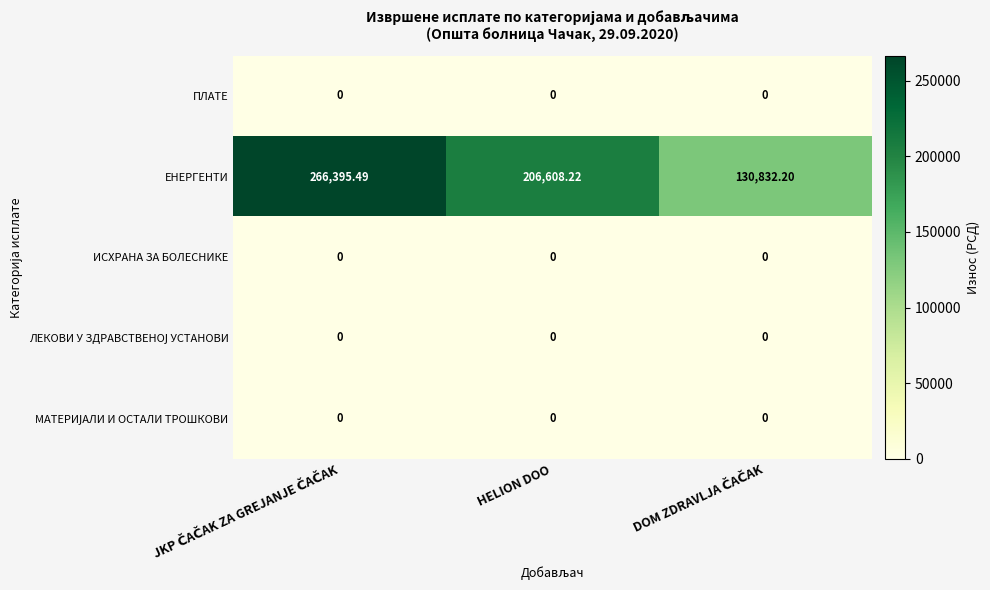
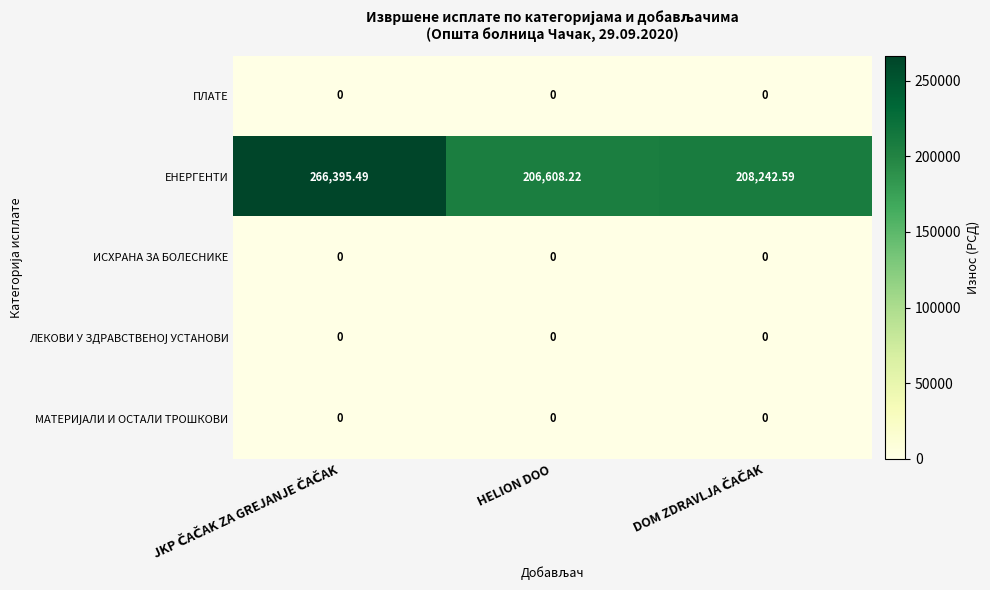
ЕНЕРГЕНТИ, DOM ZDRAVLJA ČAČAK: 130,832.20 -> 208,242.59
